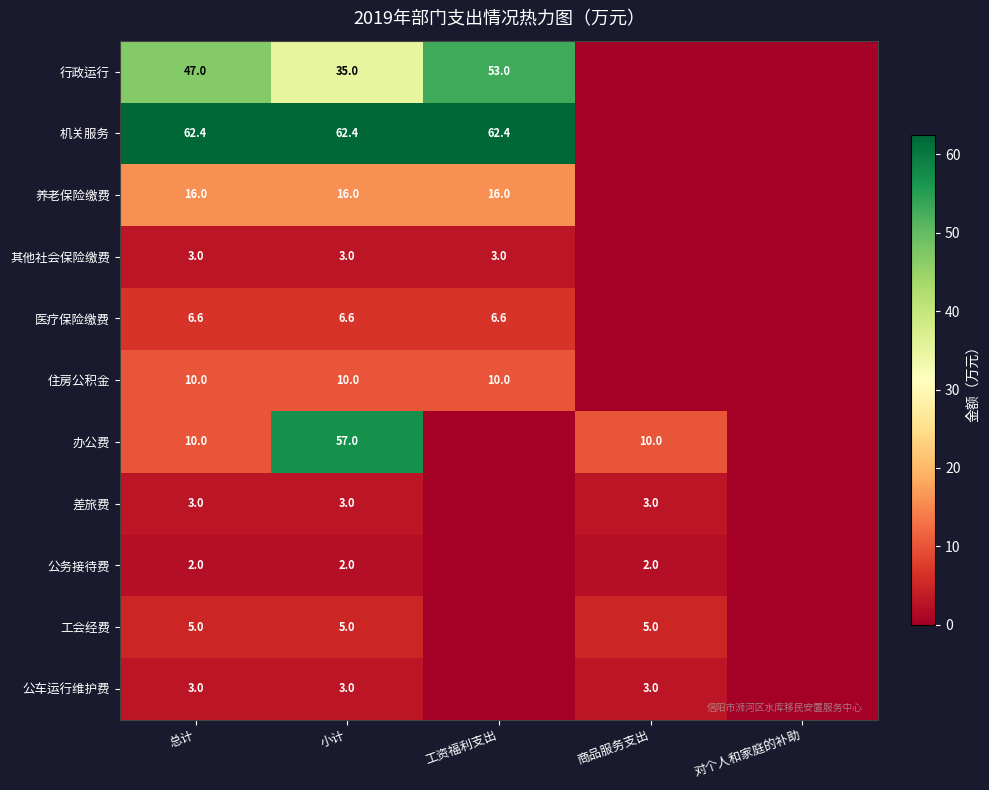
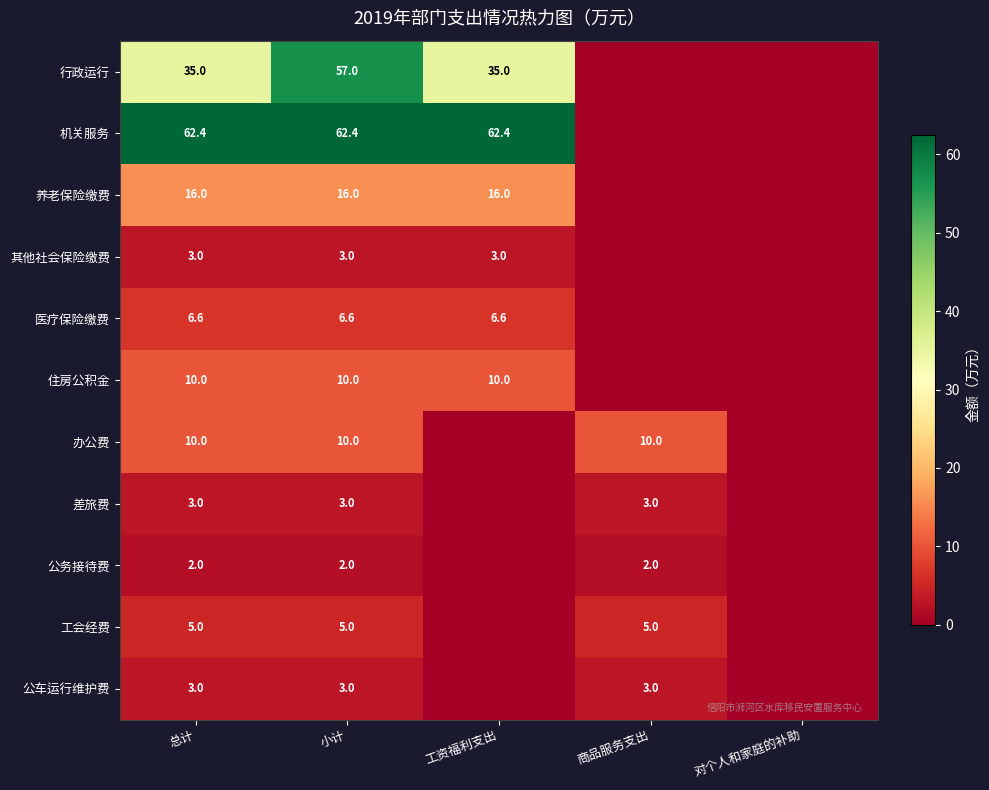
行政运行, 总计: 47.0 -> 35.0
行政运行, 小计: 35.0 -> 57.0
行政运行, 工资福利支出: 53.0 -> 35.0
办公费, 小计: 57.0 -> 10.0
